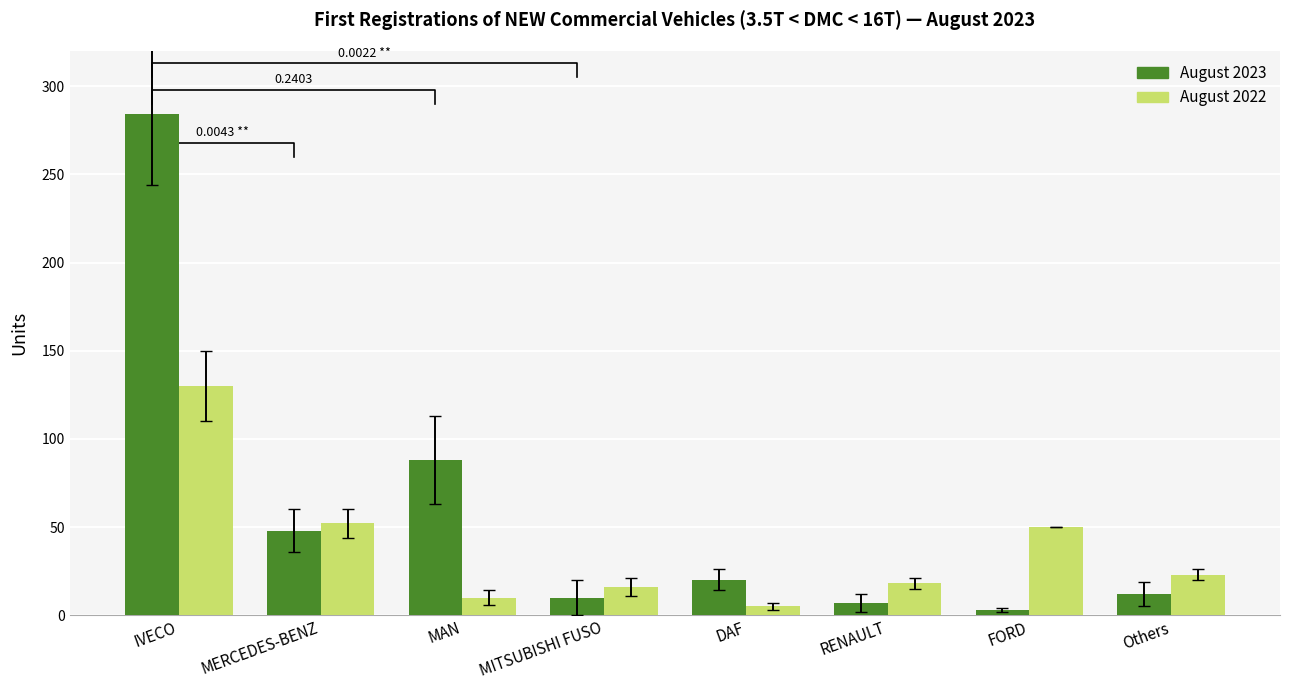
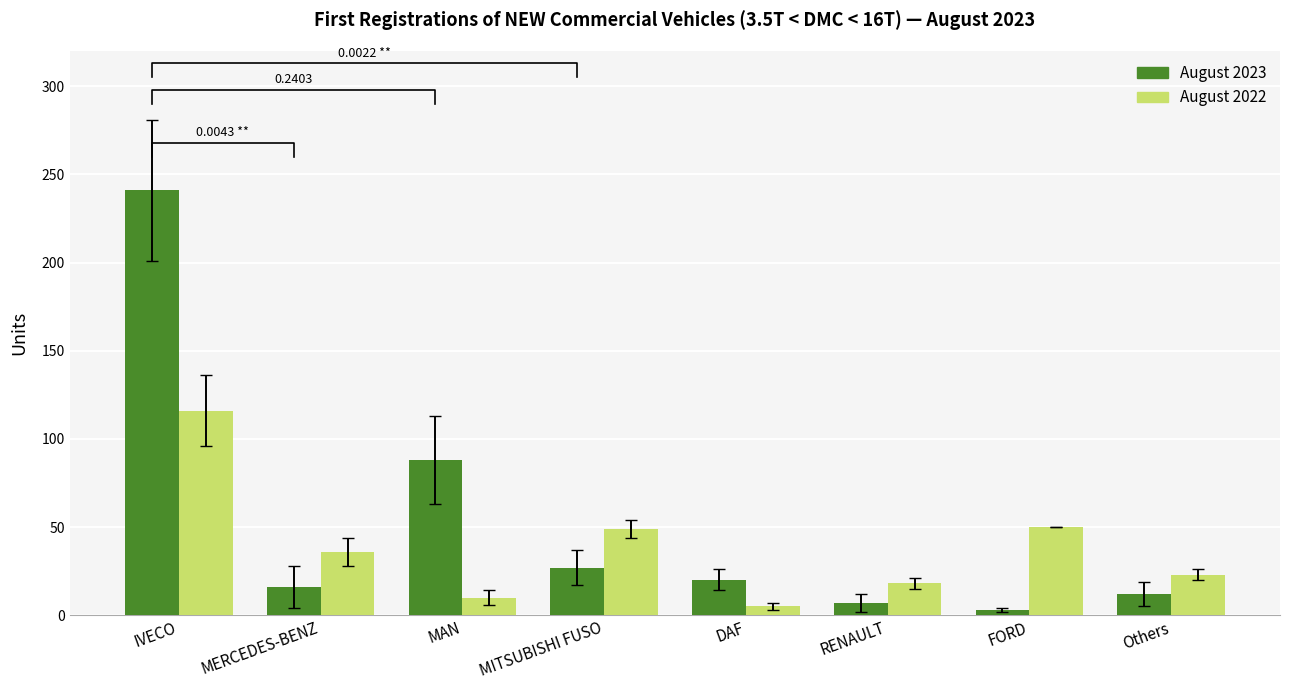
August 2023, IVECO: 284 -> 241
August 2022, IVECO: 130 -> 116
August 2023, MERCEDES-BENZ: 48 -> 16
August 2022, MERCEDES-BENZ: 52 -> 36
August 2023, MITSUBISHI FUSO: 10 -> 27
August 2022, MITSUBISHI FUSO: 16 -> 49
